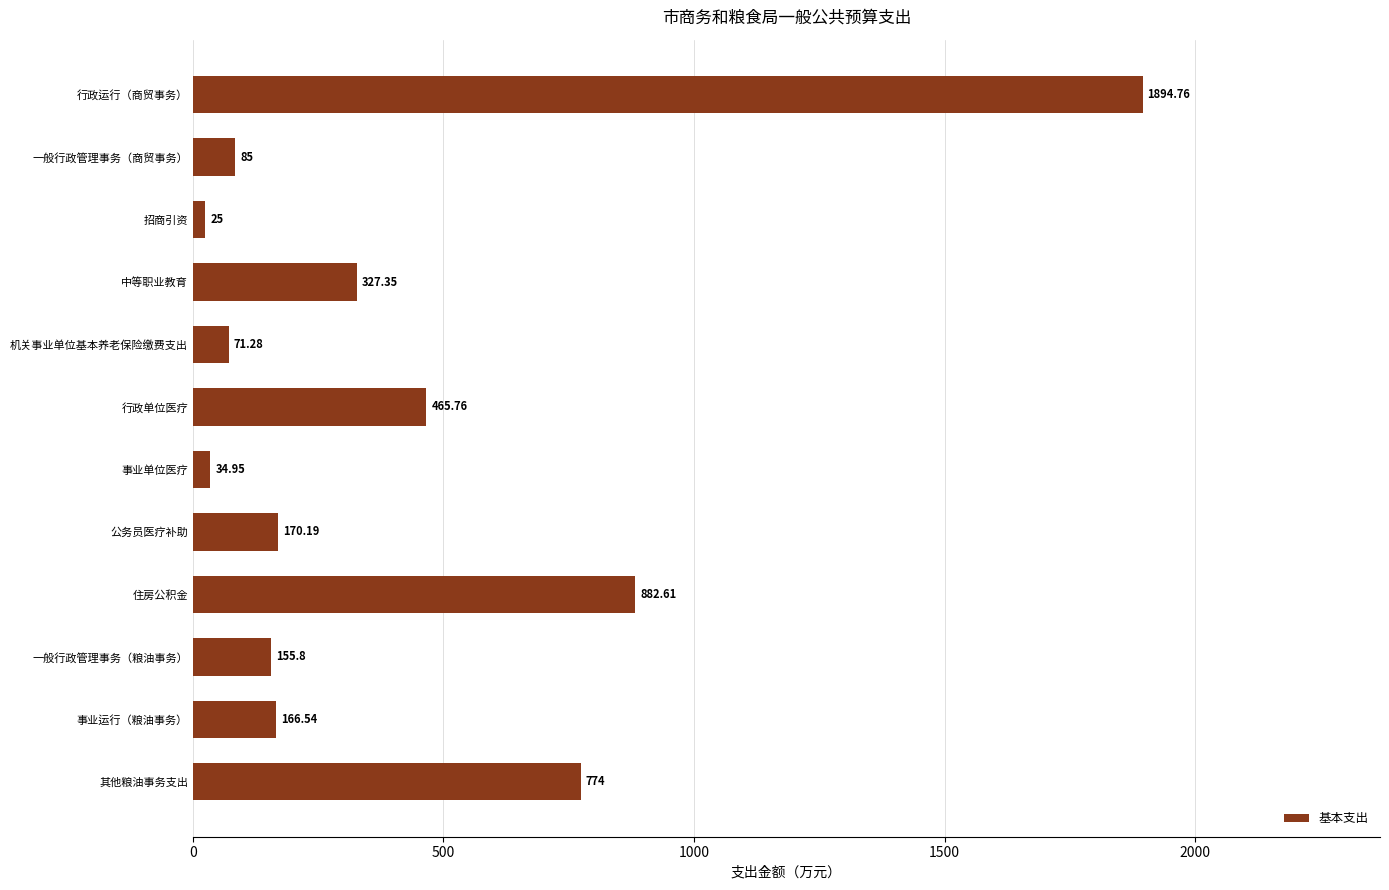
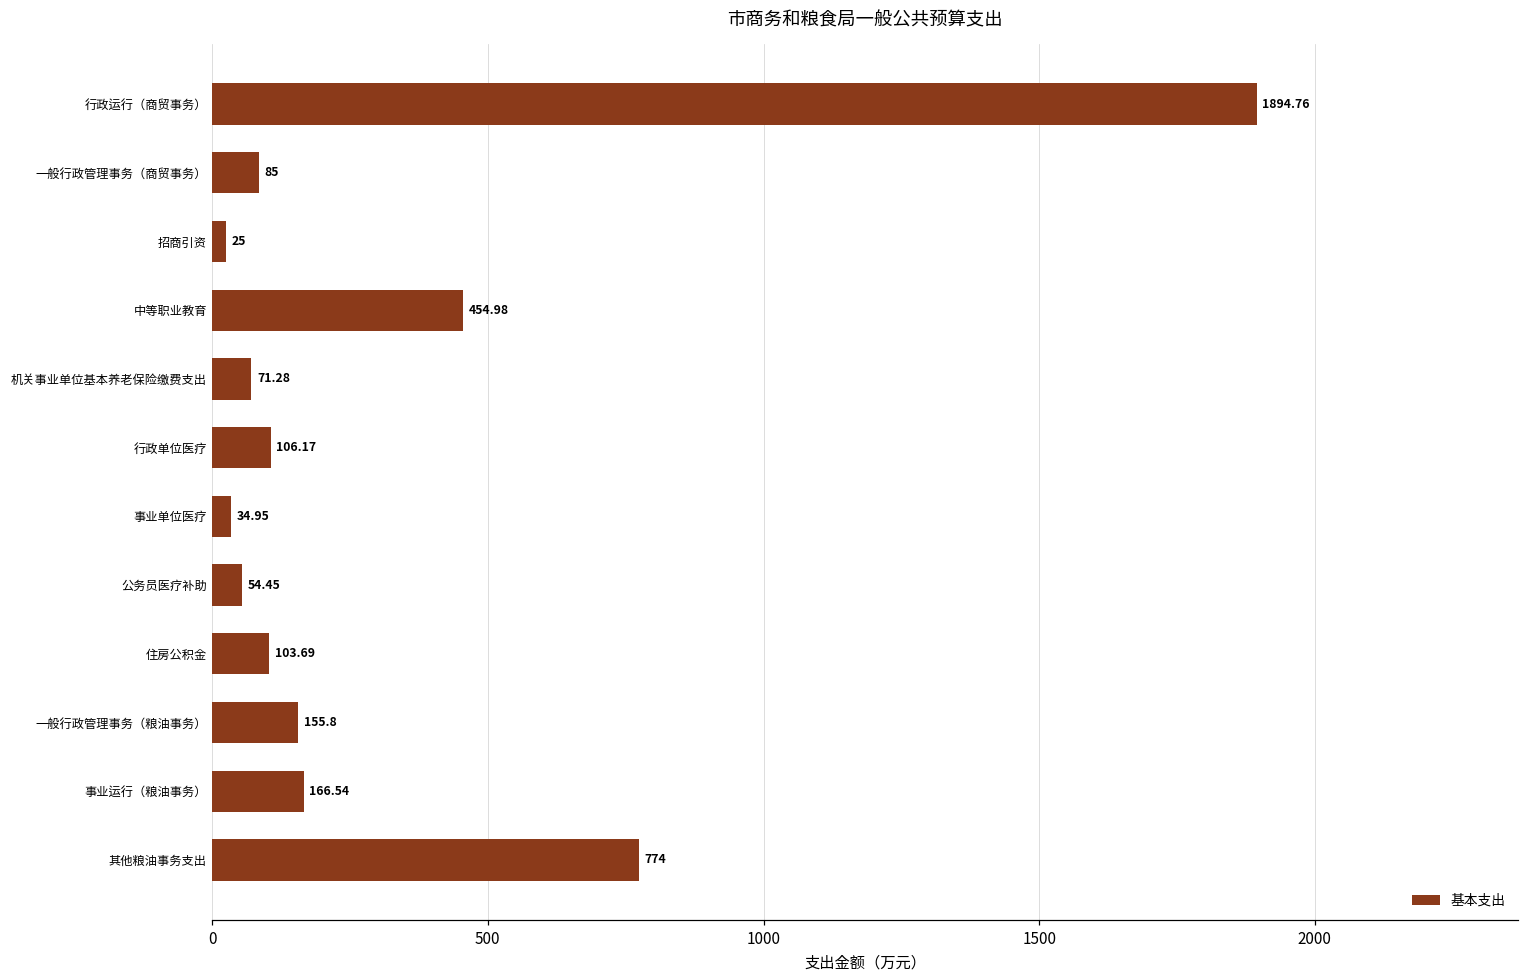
中等职业教育: 327.35 -> 454.98
行政单位医疗: 465.76 -> 106.17
公务员医疗补助: 170.19 -> 54.45
住房公积金: 882.61 -> 103.69
